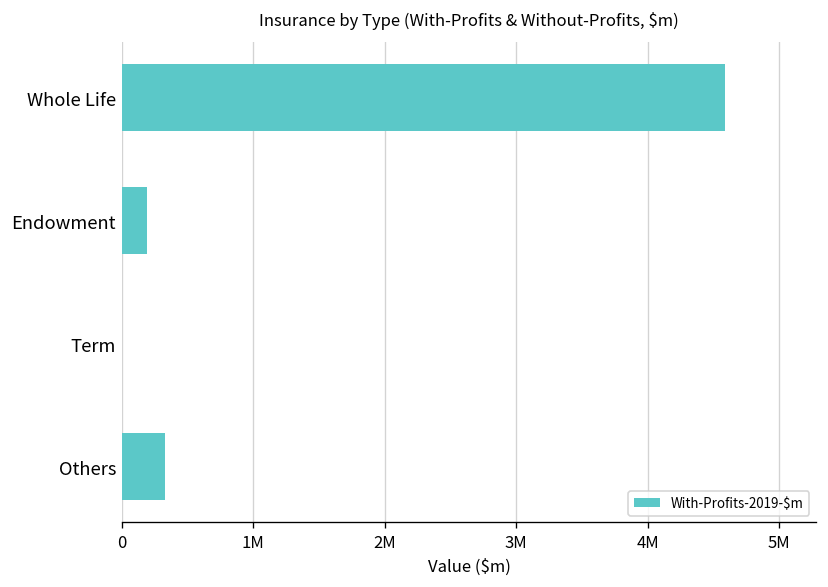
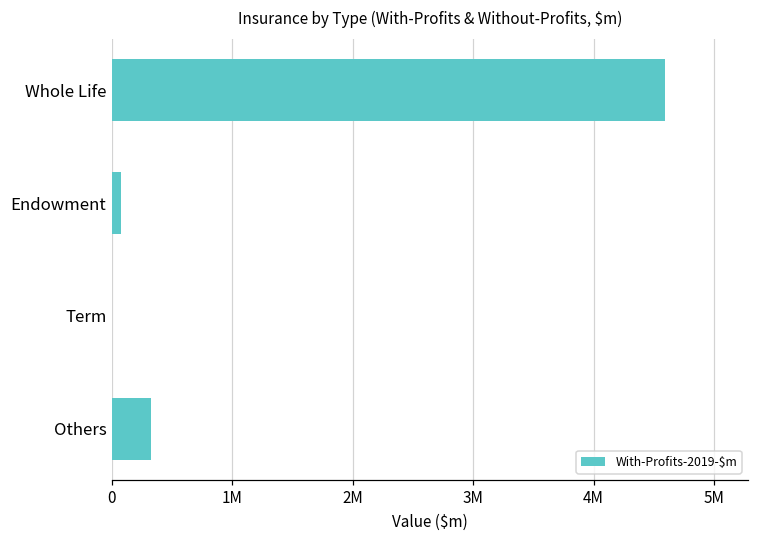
Endowment: 190000 -> 80000
